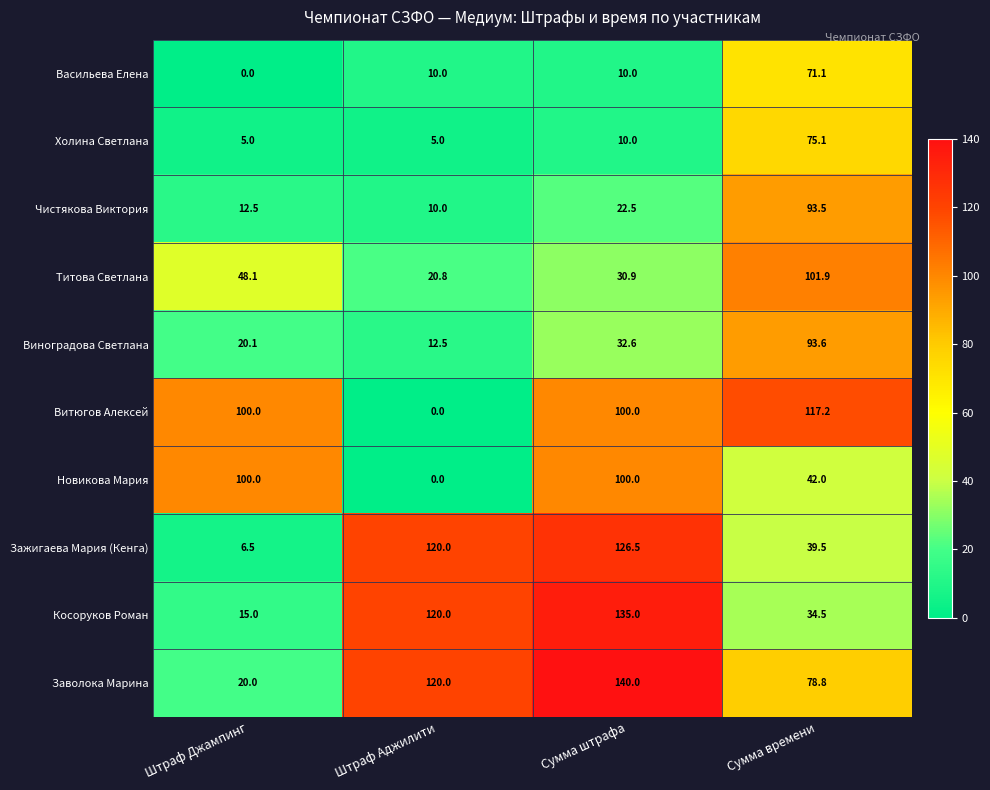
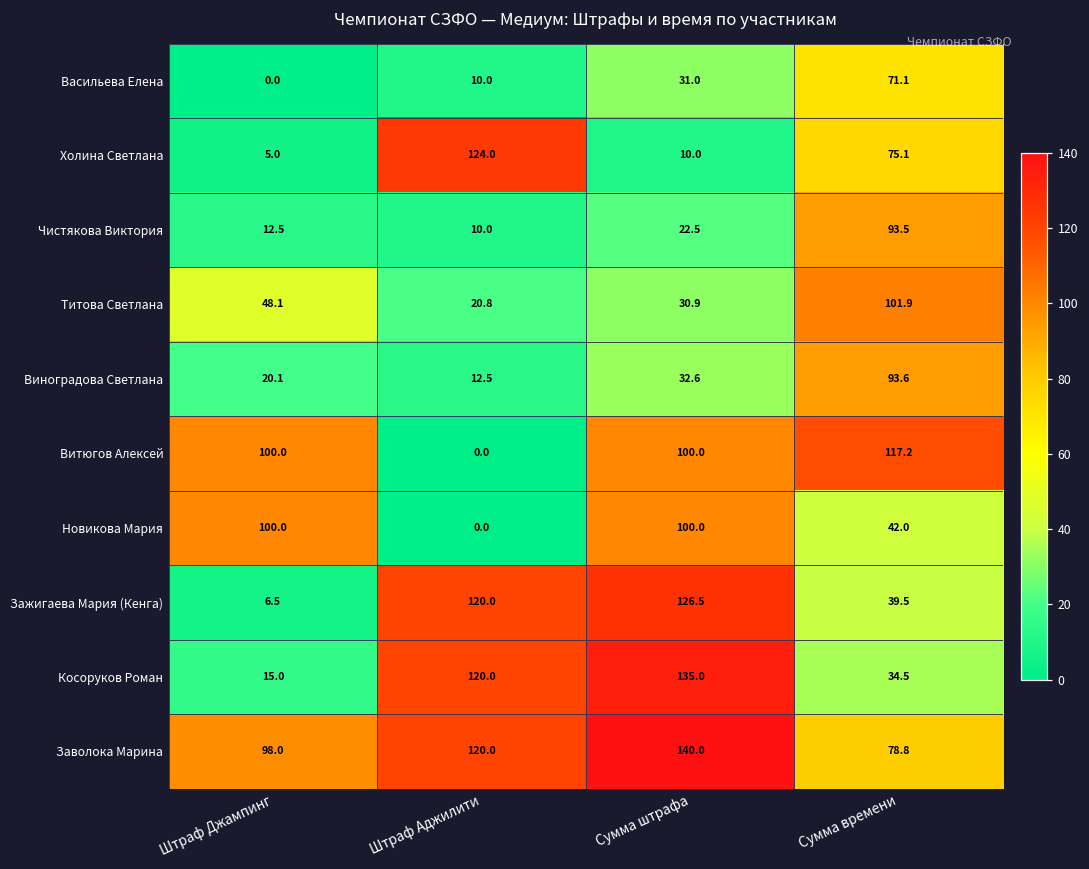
Васильева Елена, Сумма штрафа: 10.0 -> 31.0
Холина Светлана, Штраф Аджилити: 5.0 -> 124.0
Заволока Марина, Штраф Джампинг: 20.0 -> 98.0
